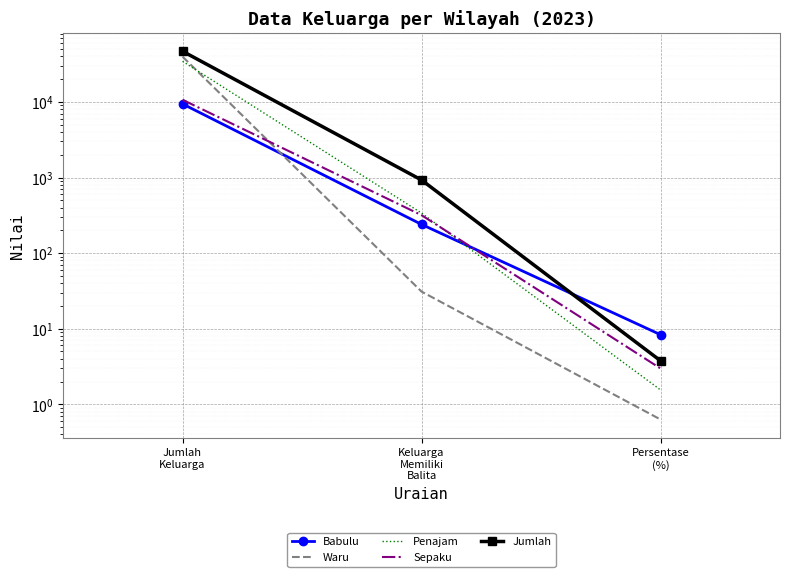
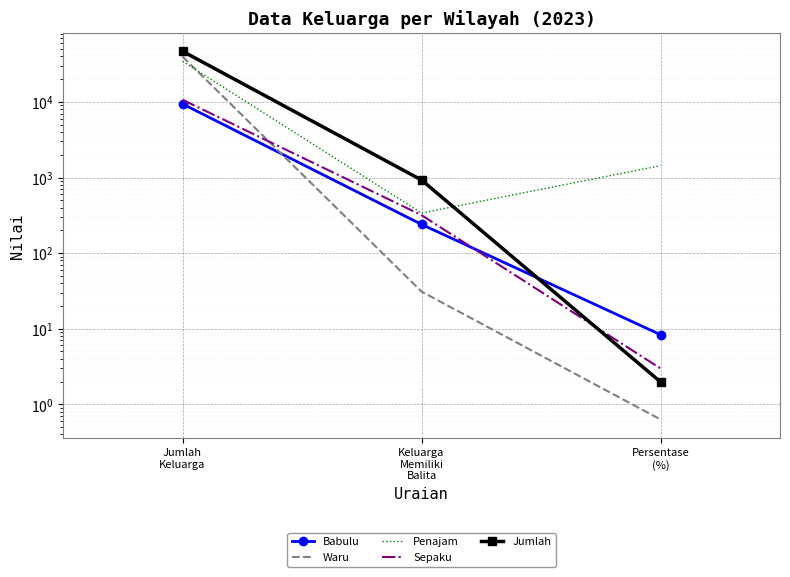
Penajam, Persentase (%): 1.6 -> 1400
Jumlah, Persentase (%): 4 -> 2.0
